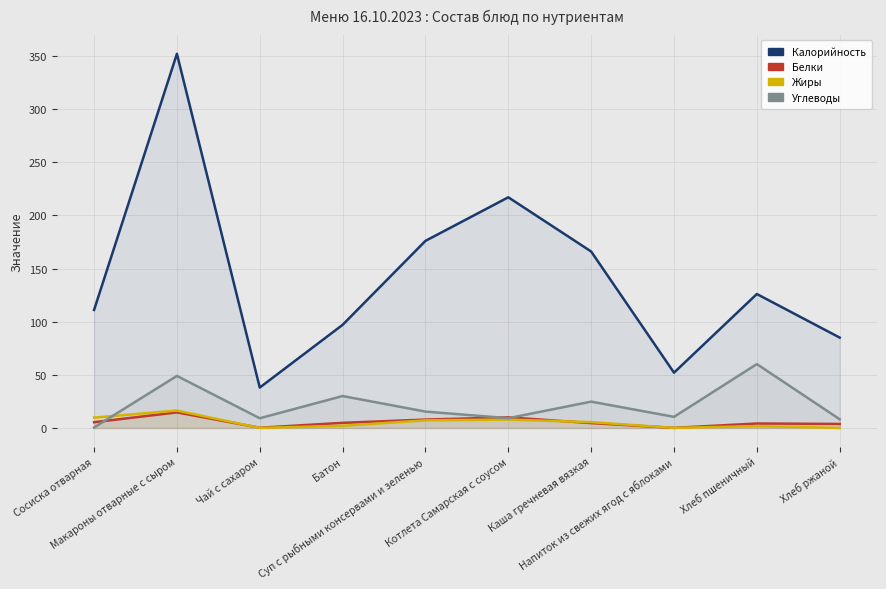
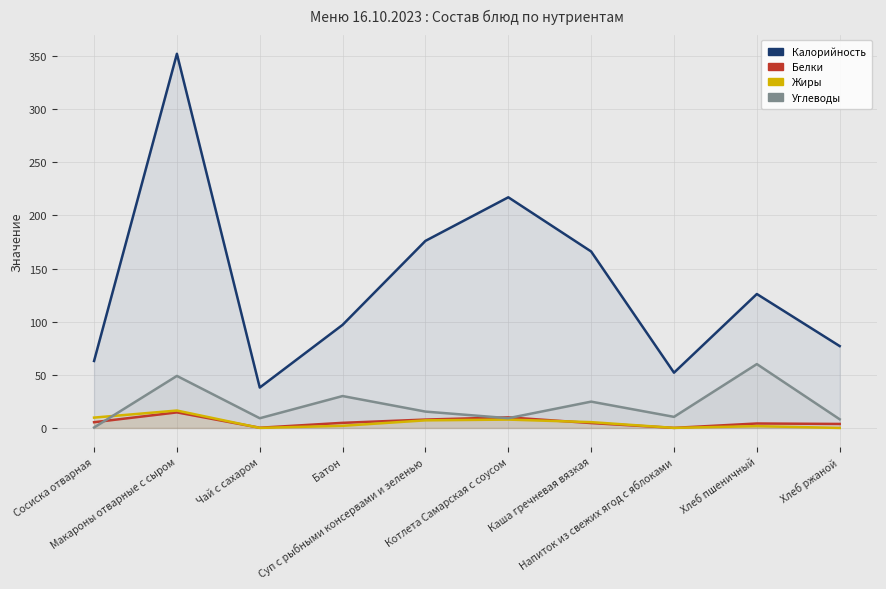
Калорийность, Сосиска отварная: 111 -> 63
Калорийность, Хлеб ржаной: 85 -> 77
